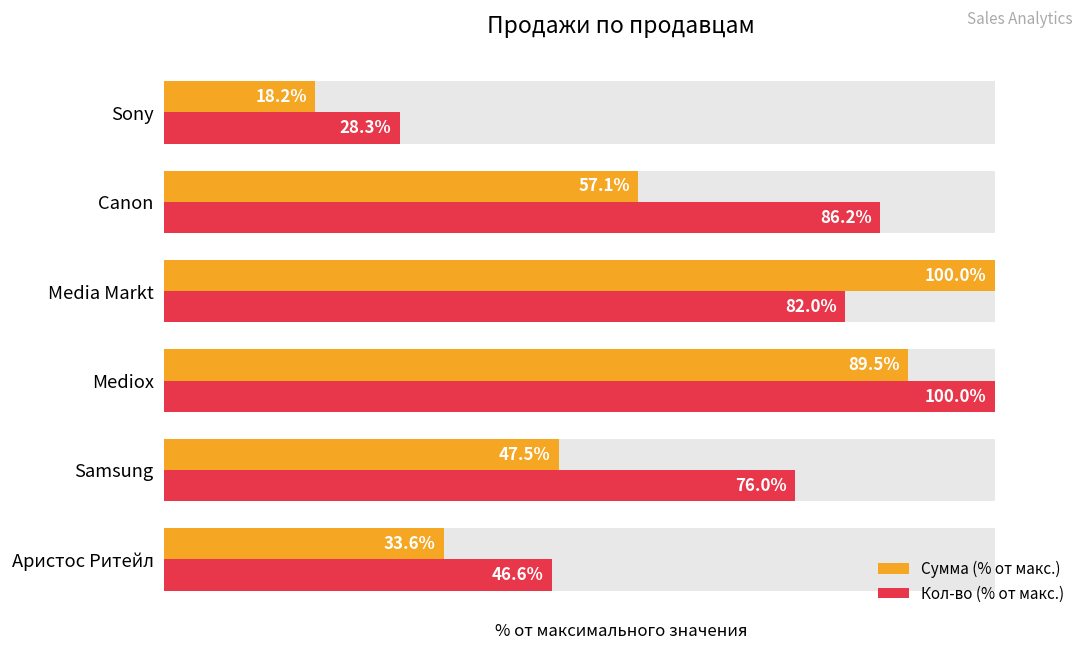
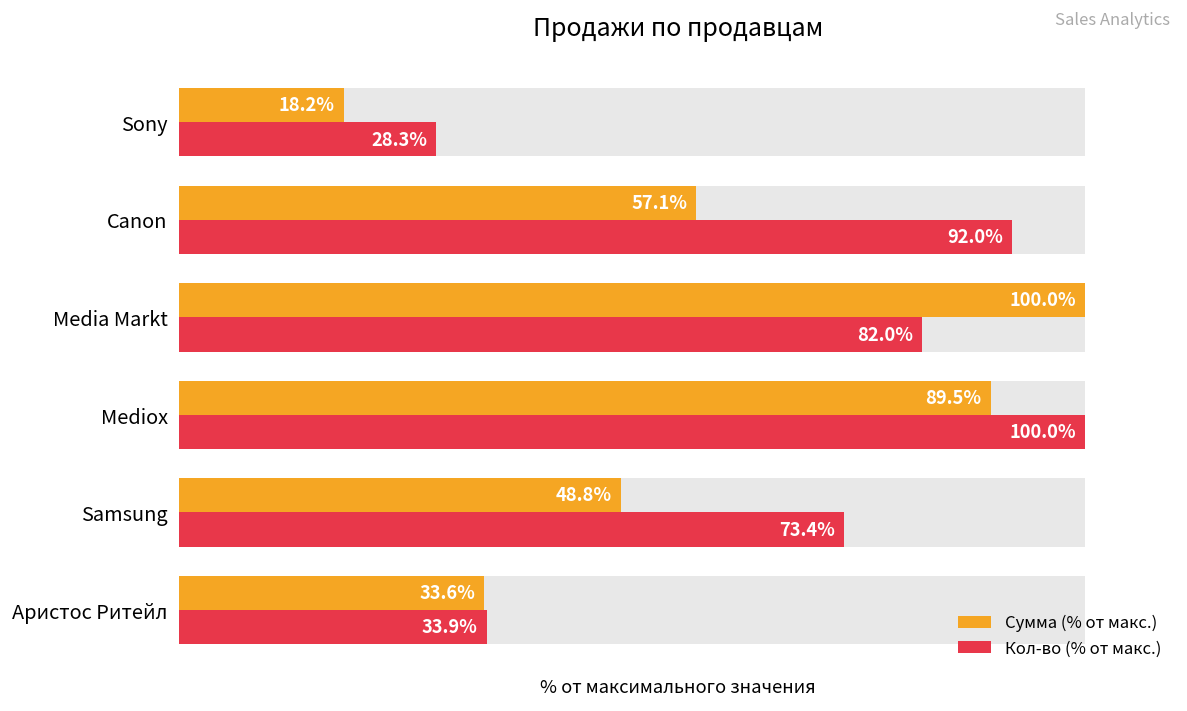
Кол-во (% от макс.), Canon: 86.2% -> 92.0%
Сумма (% от макс.), Samsung: 47.5% -> 48.8%
Кол-во (% от макс.), Samsung: 76.0% -> 73.4%
Кол-во (% от макс.), Аристос Ритейл: 46.6% -> 33.9%
